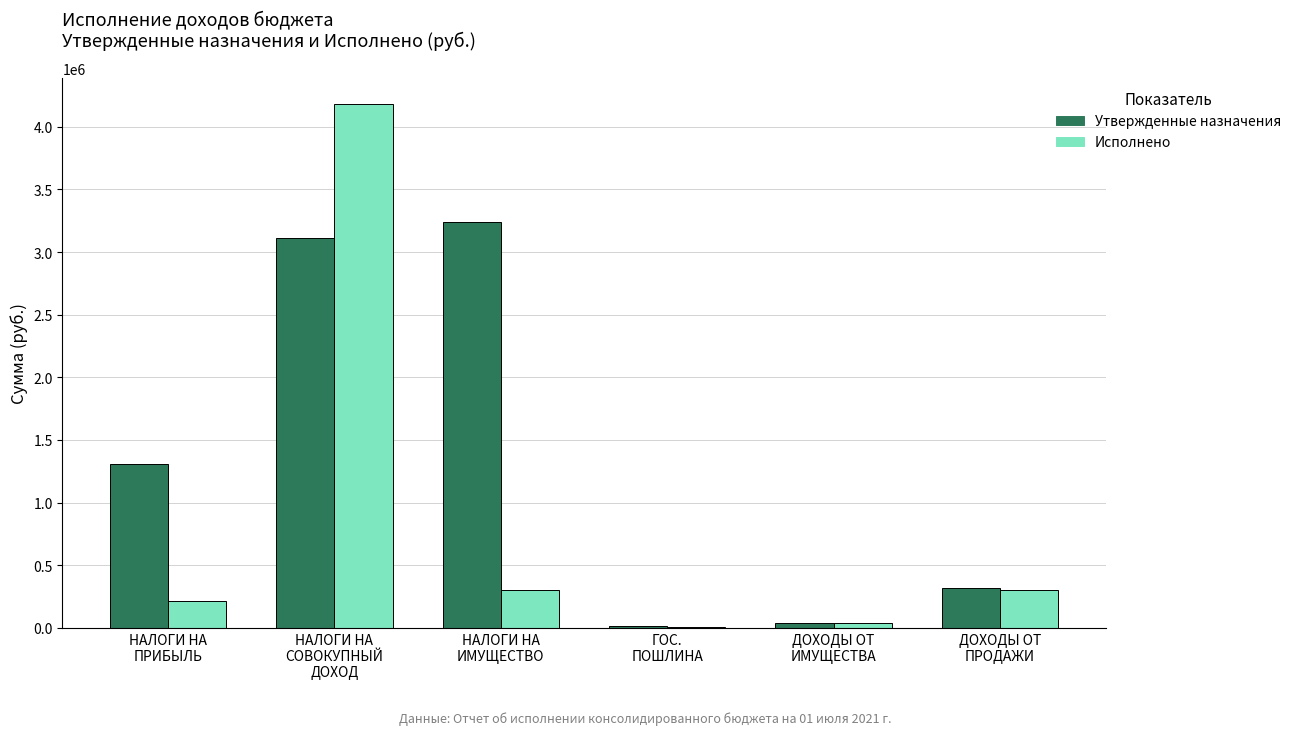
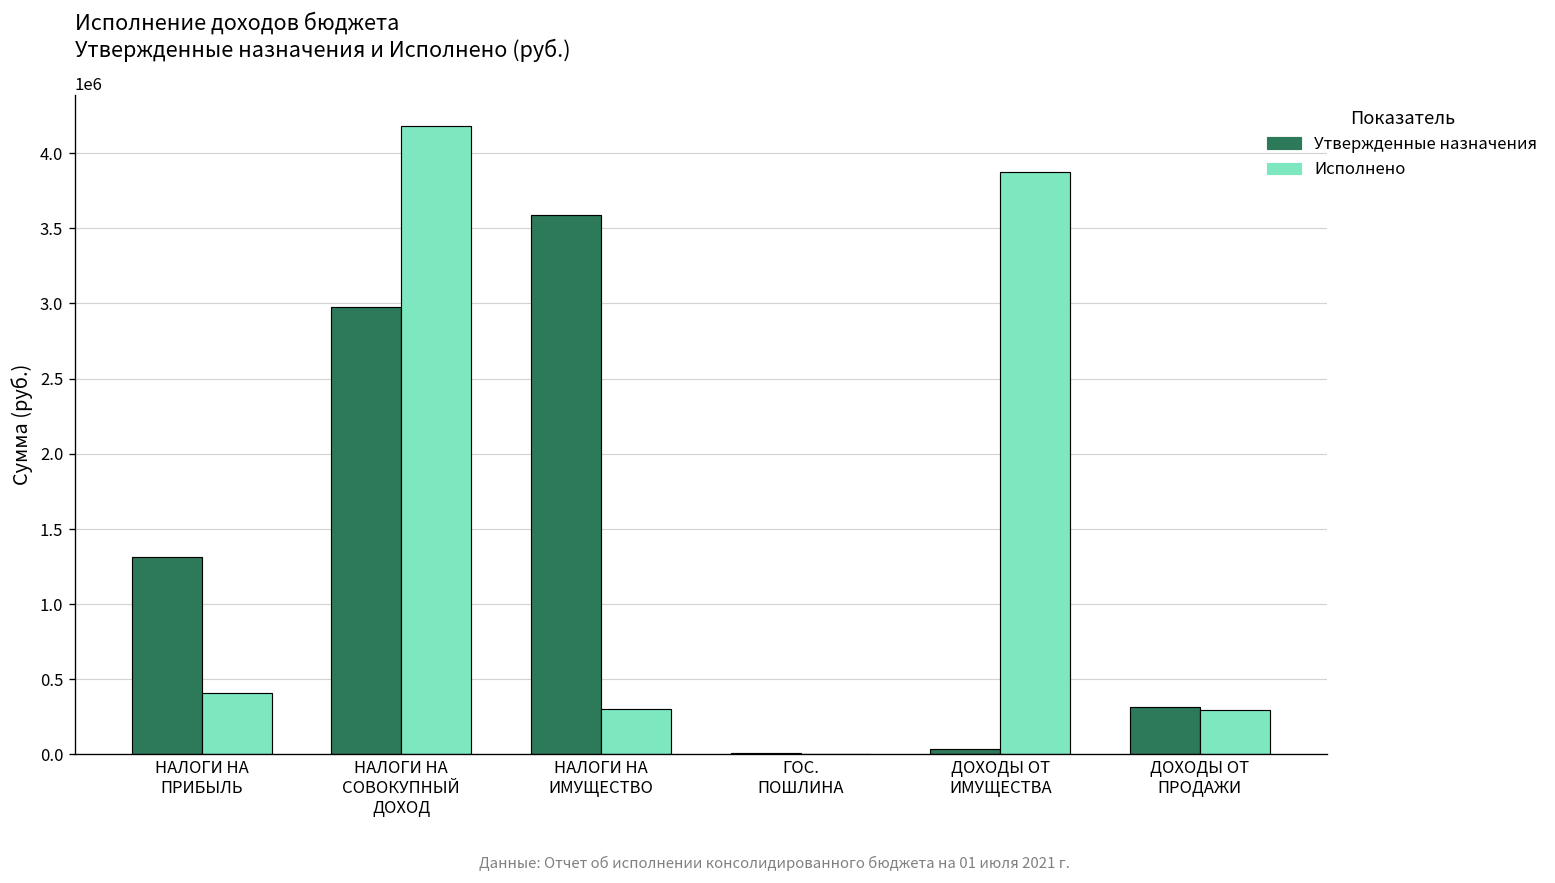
Исполнено, НАЛОГИ НА ПРИБЫЛЬ: 210000 -> 410000
Утвержденные назначения, НАЛОГИ НА СОВОКУПНЫЙ ДОХОД: 3110000 -> 2980000
Утвержденные назначения, НАЛОГИ НА ИМУЩЕСТВО: 3240000 -> 3590000
Исполнено, ДОХОДЫ ОТ ИМУЩЕСТВА: 30000 -> 3870000
